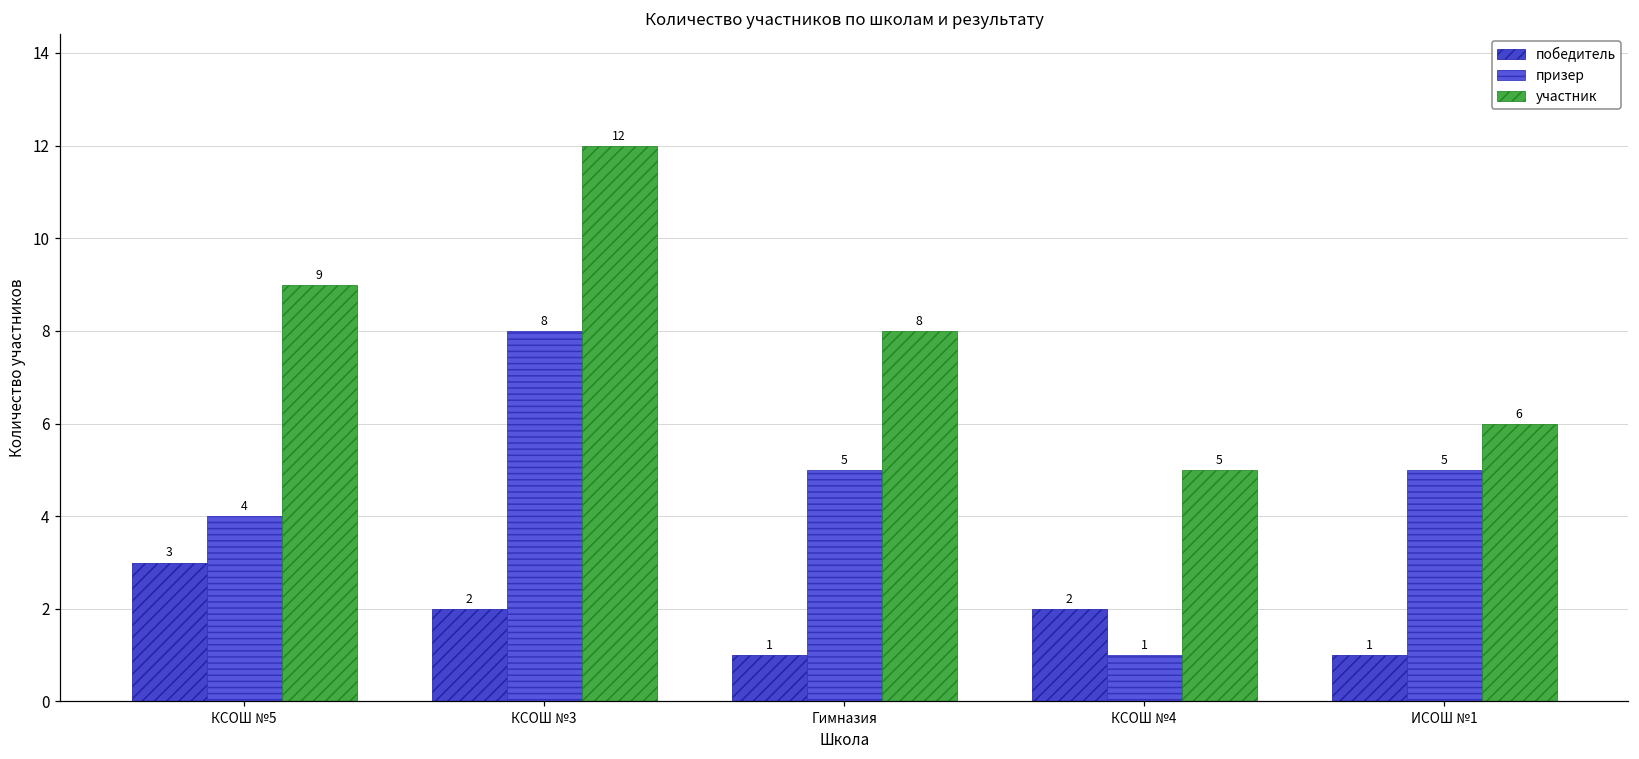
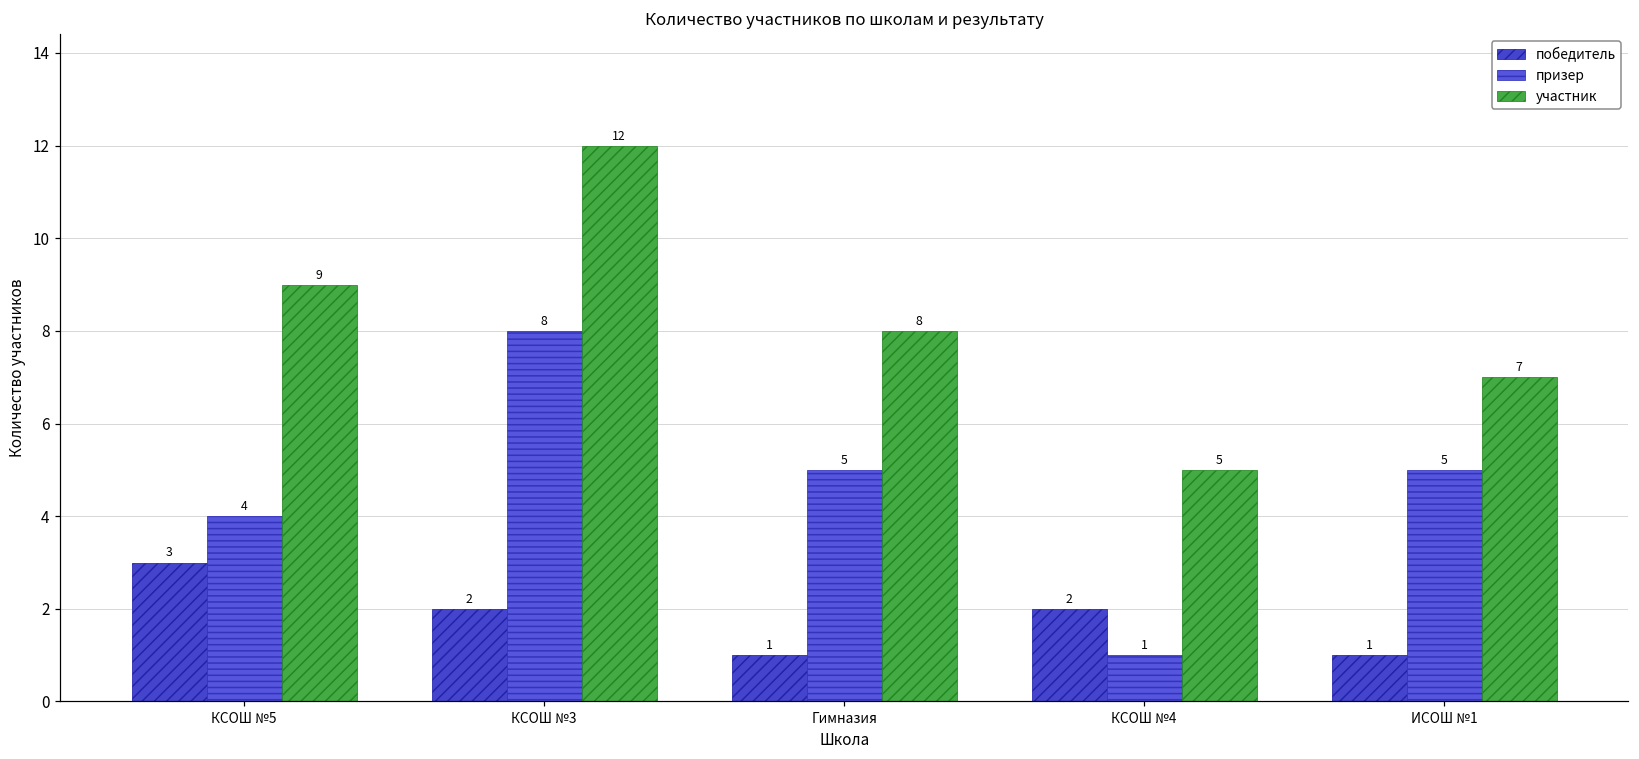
участник, ИСОШ №1: 6 -> 7
